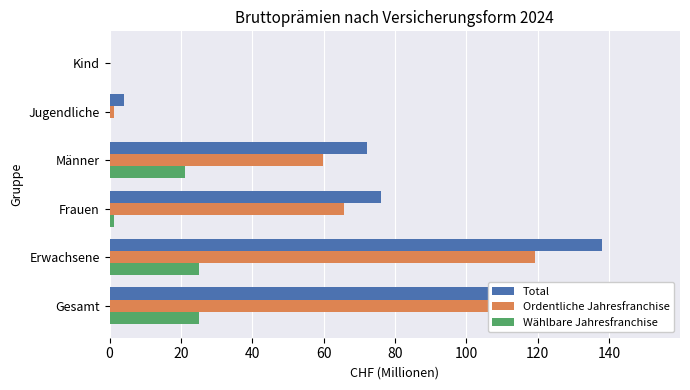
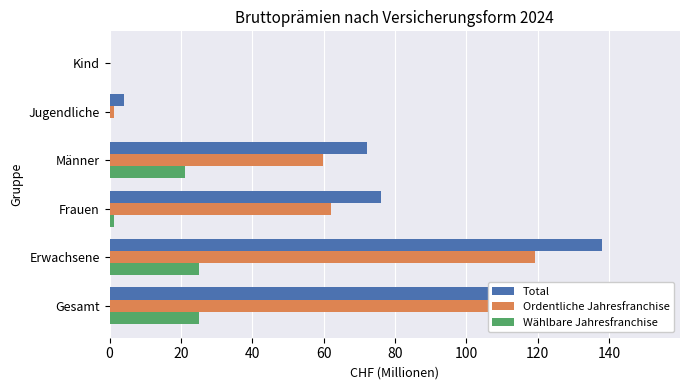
Ordentliche Jahresfranchise, Frauen: 66 -> 62
